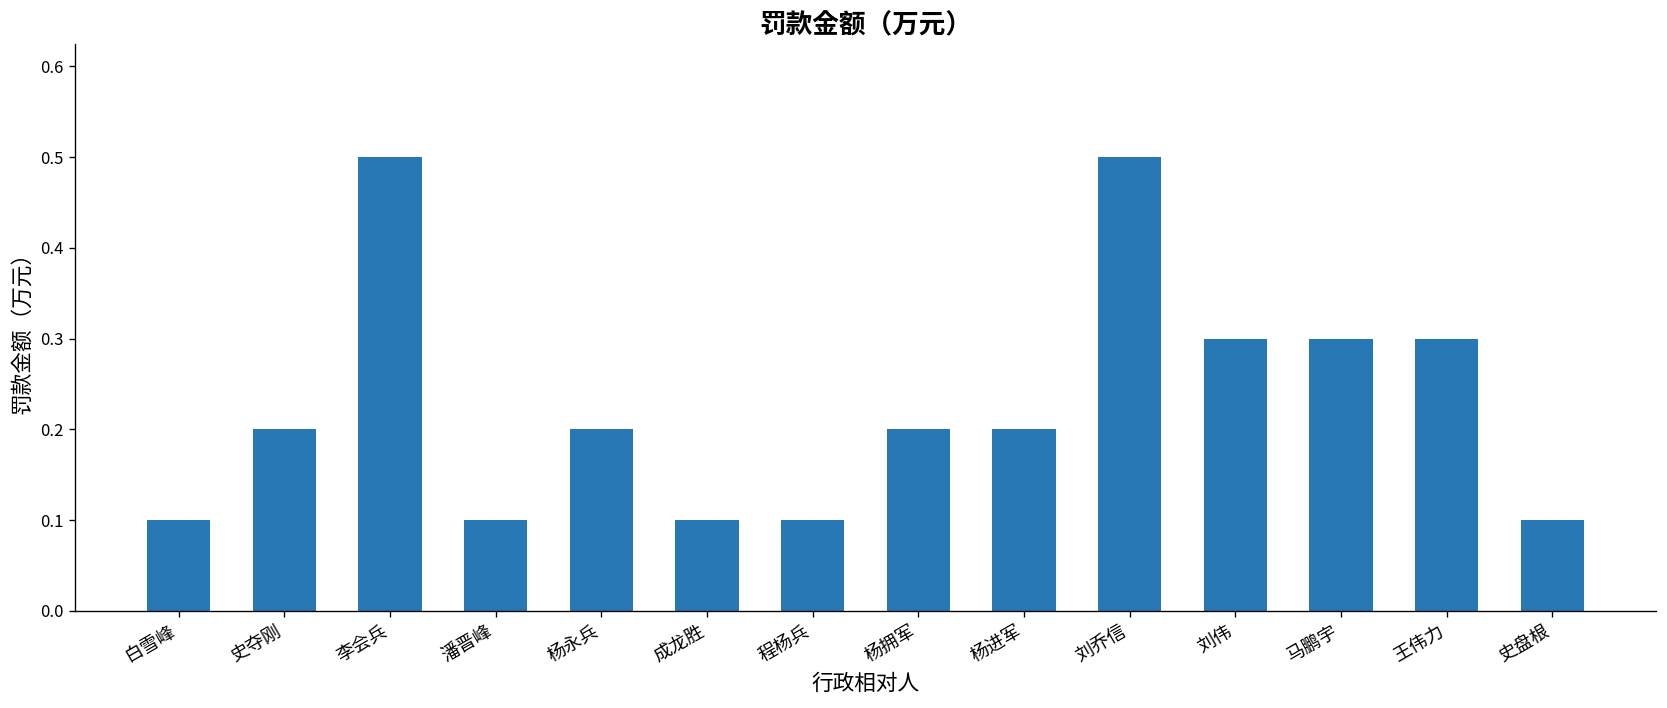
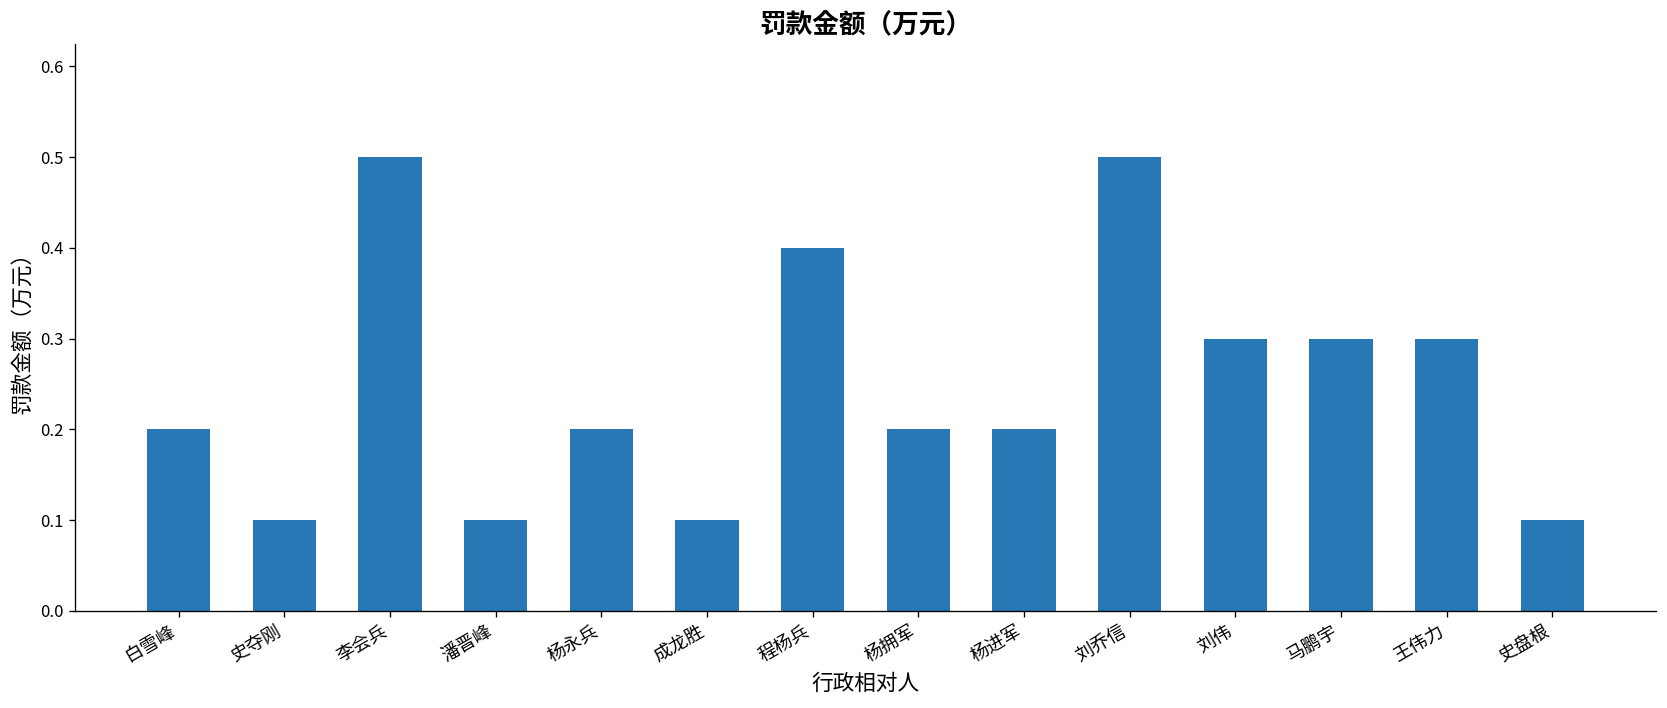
白雪峰: 0.1 -> 0.2
史夺刚: 0.2 -> 0.1
程杨兵: 0.1 -> 0.4
